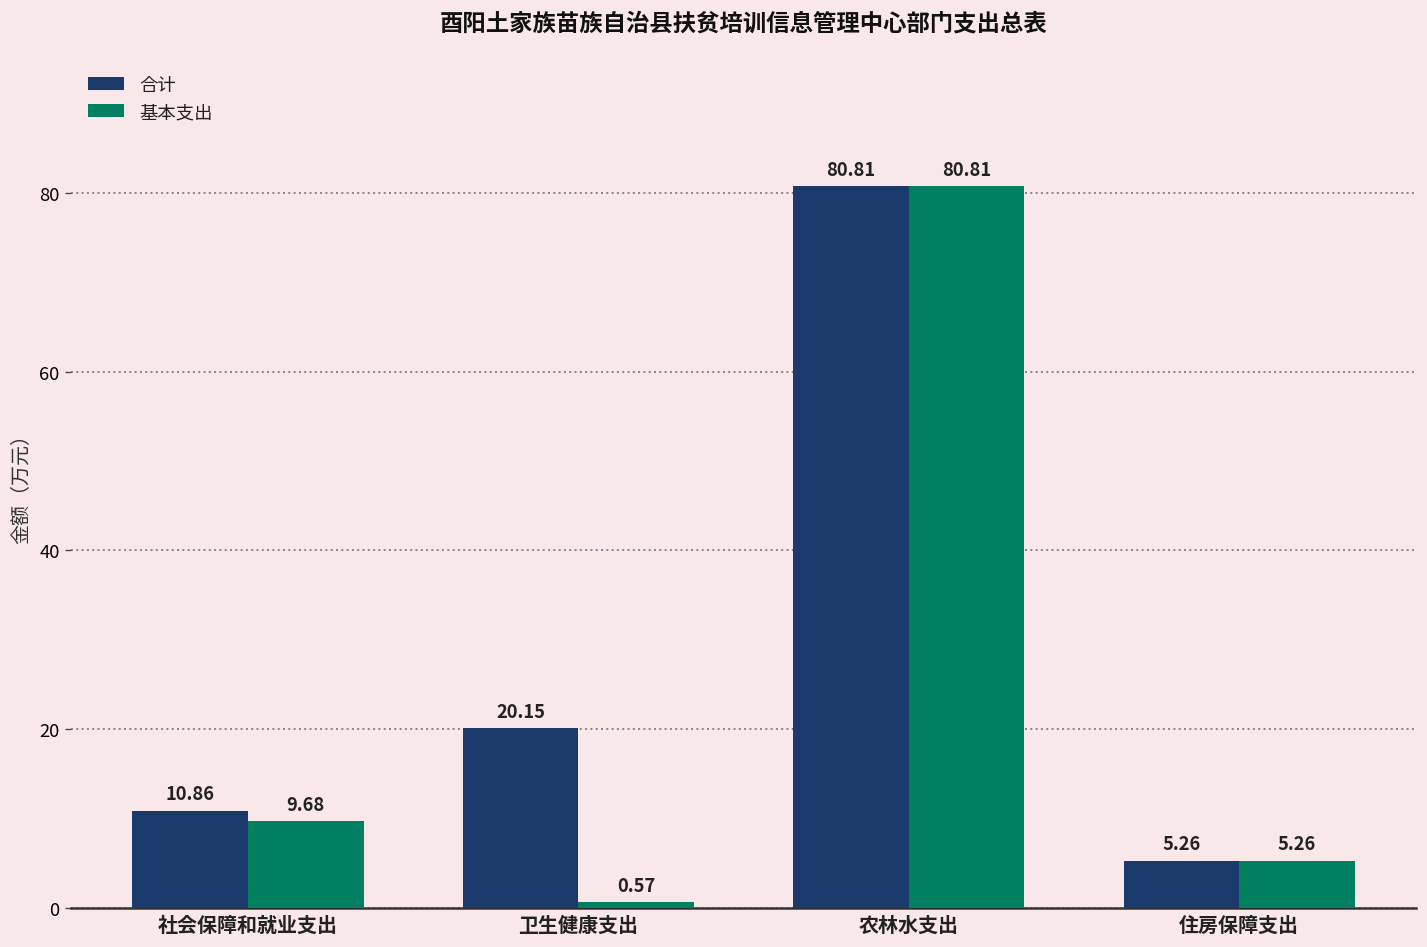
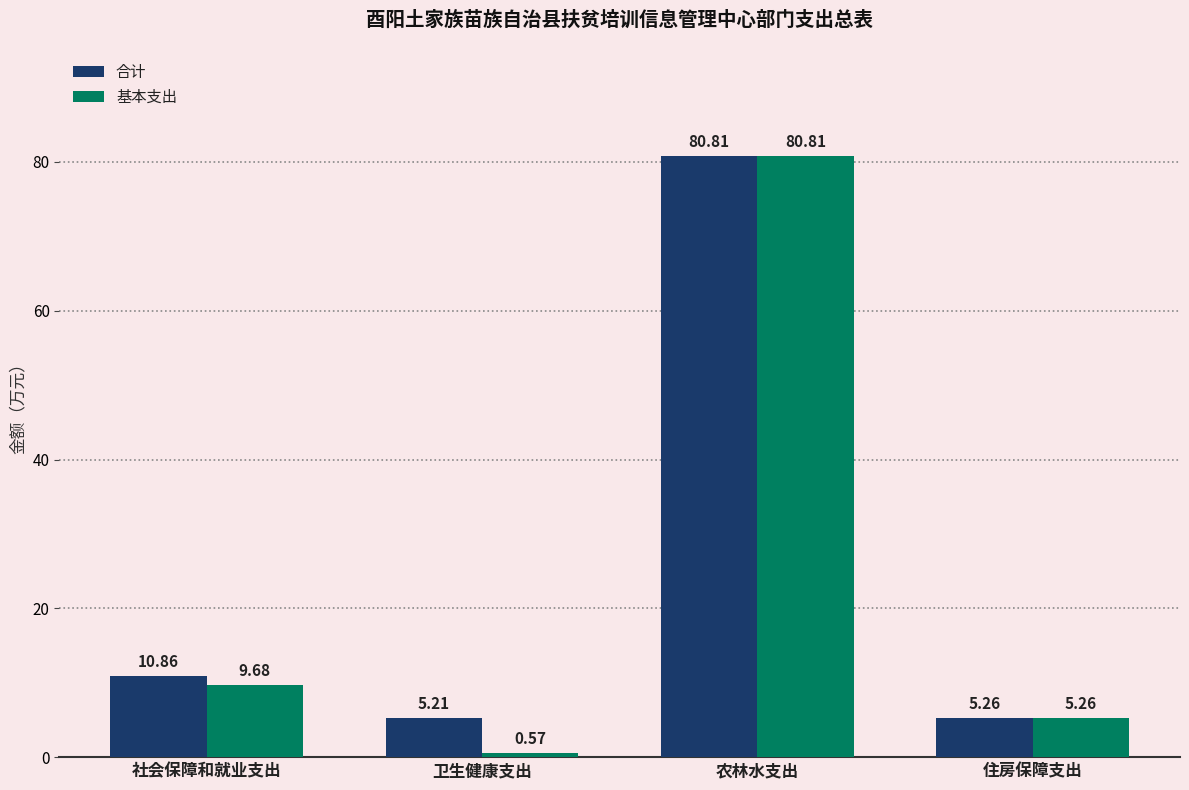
合计, 卫生健康支出: 20.15 -> 5.21
